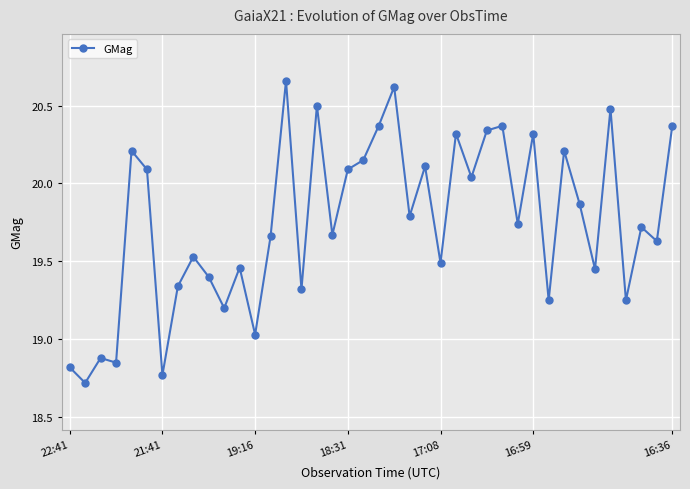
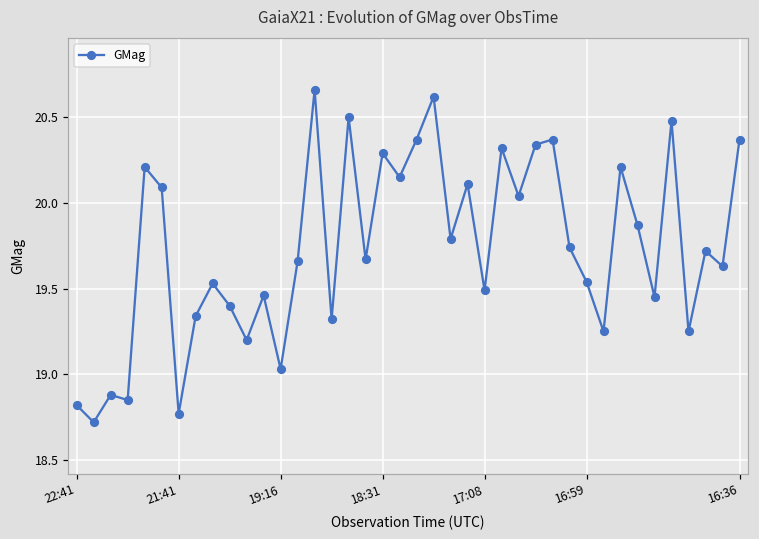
18:31: 20.09 -> 20.29
16:59: 20.32 -> 19.54
